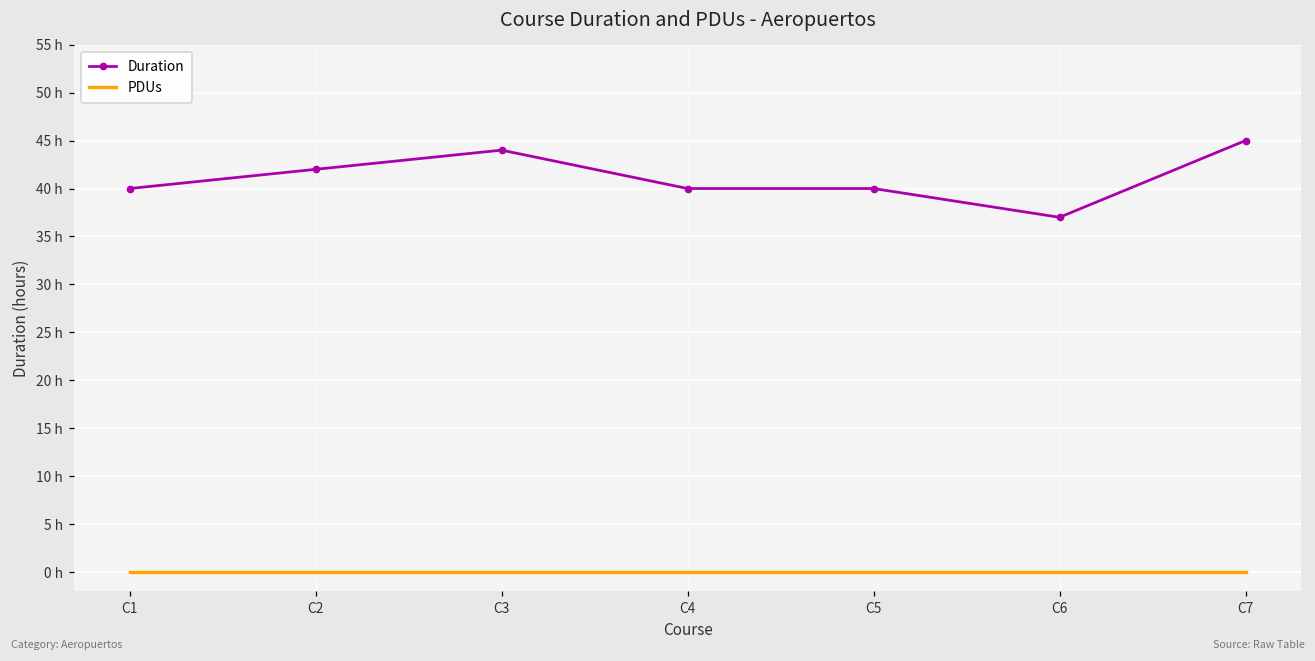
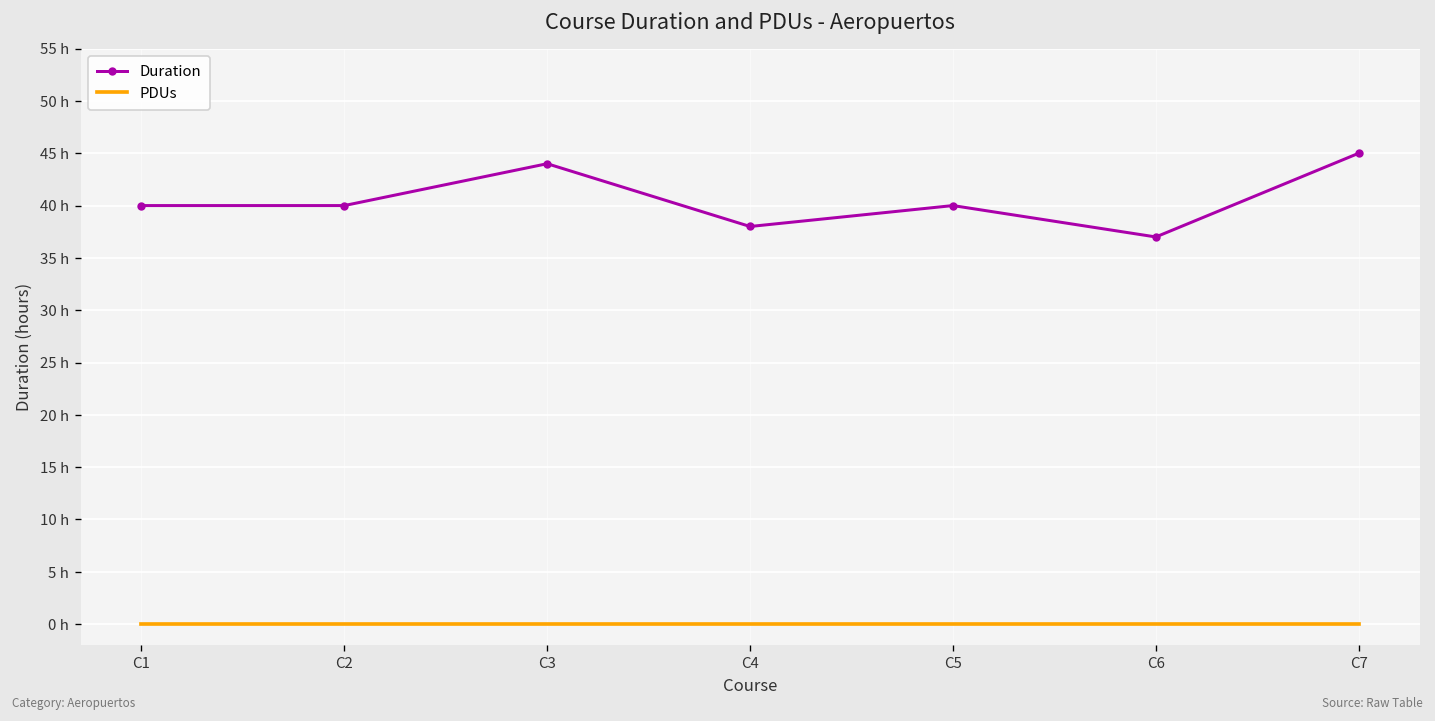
Duration, C2: 42 h -> 40 h
Duration, C4: 40 h -> 38 h
